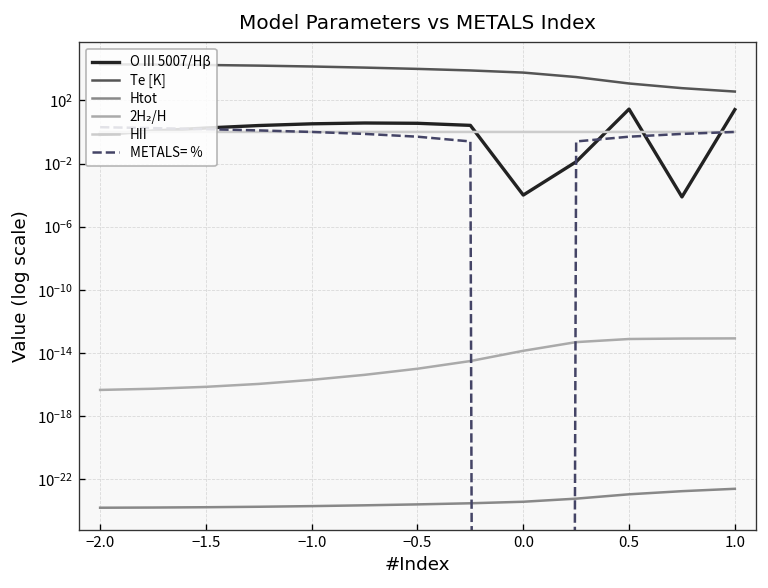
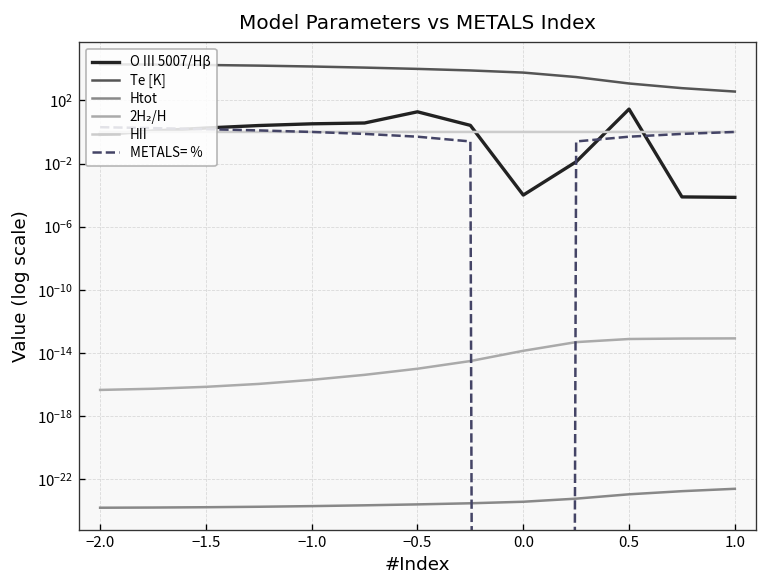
O III 5007/Hβ, −0.5: 4 -> 20
O III 5007/Hβ, 1.0: 30 -> 0
